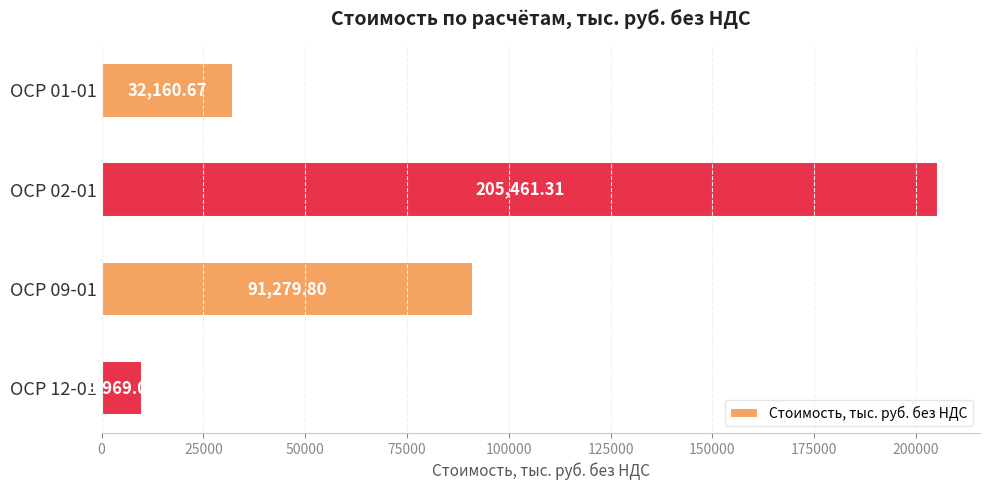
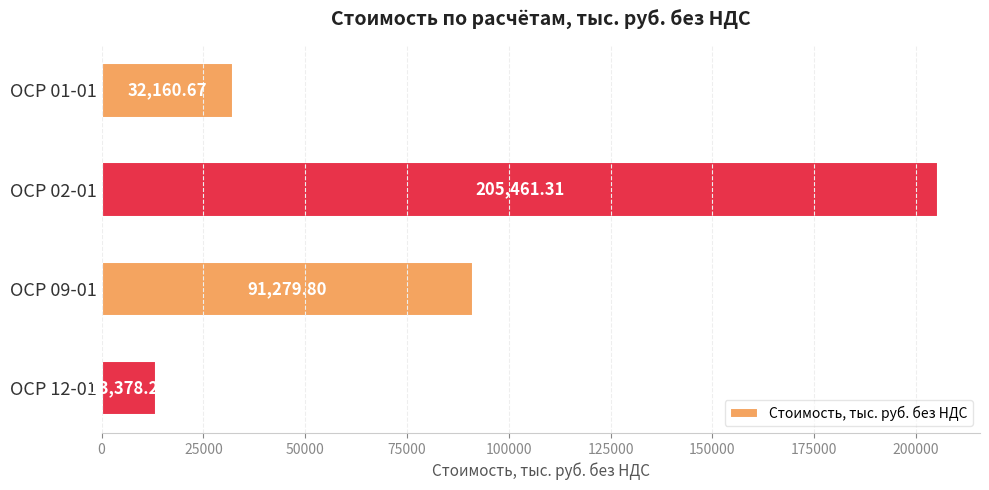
ОСР 12-01: 10000 -> 13000
